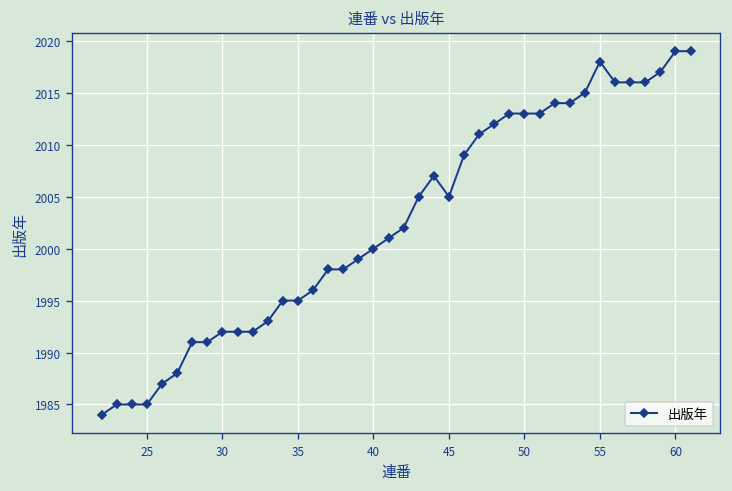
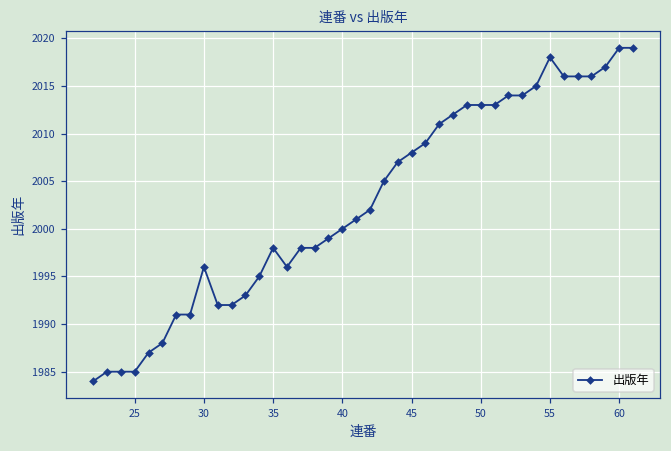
30: 1992 -> 1996
35: 1995 -> 1998
45: 2005 -> 2008
